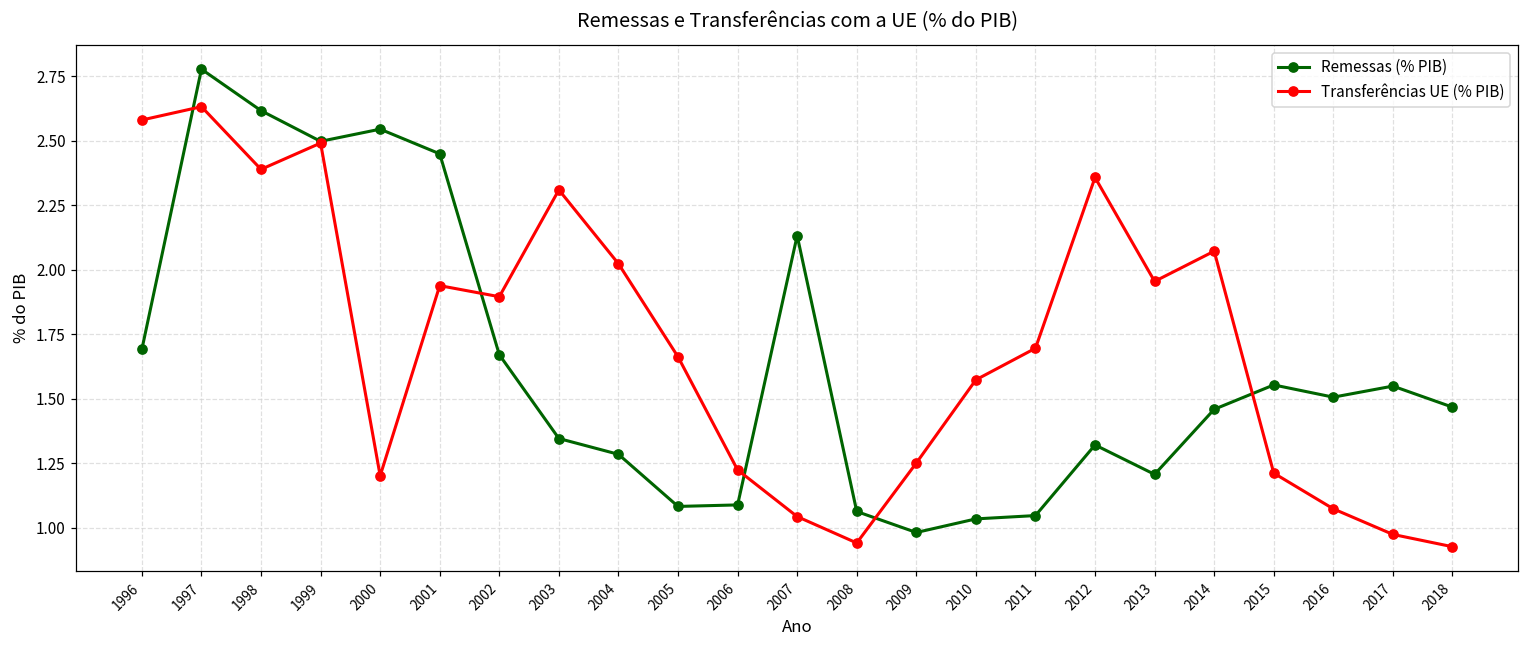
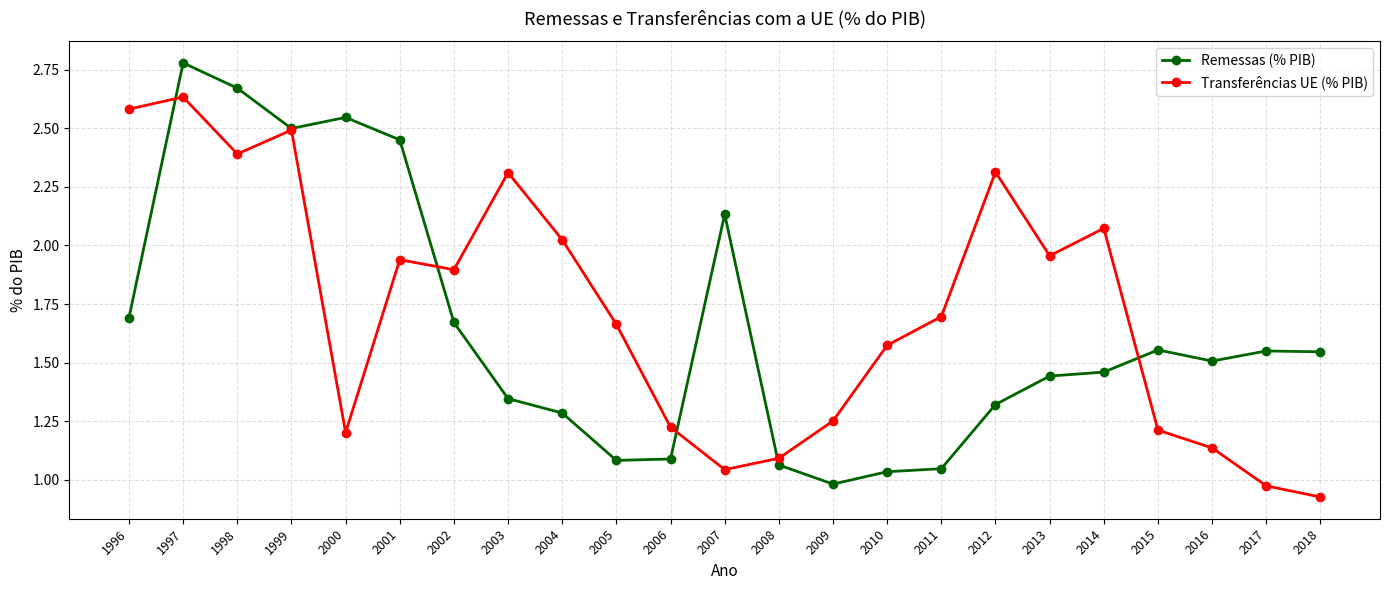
Remessas (% PIB), 1998: 2.62 -> 2.67
Transferências UE (% PIB), 2008: 0.94 -> 1.09
Transferências UE (% PIB), 2012: 2.36 -> 2.31
Remessas (% PIB), 2013: 1.21 -> 1.44
Transferências UE (% PIB), 2016: 1.07 -> 1.14
Remessas (% PIB), 2018: 1.47 -> 1.55
